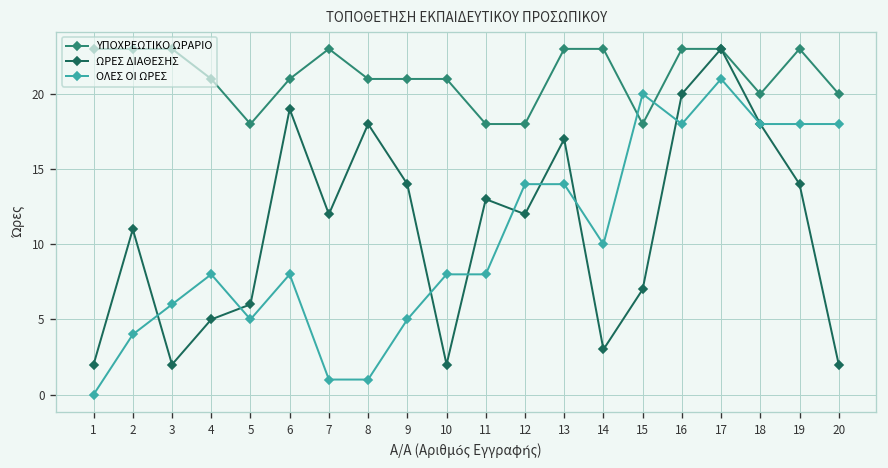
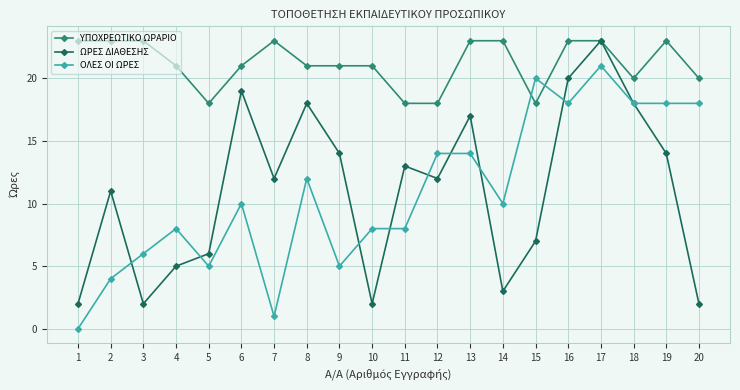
ΟΛΕΣ ΟΙ ΩΡΕΣ, 6: 8 -> 10
ΟΛΕΣ ΟΙ ΩΡΕΣ, 8: 1 -> 12
